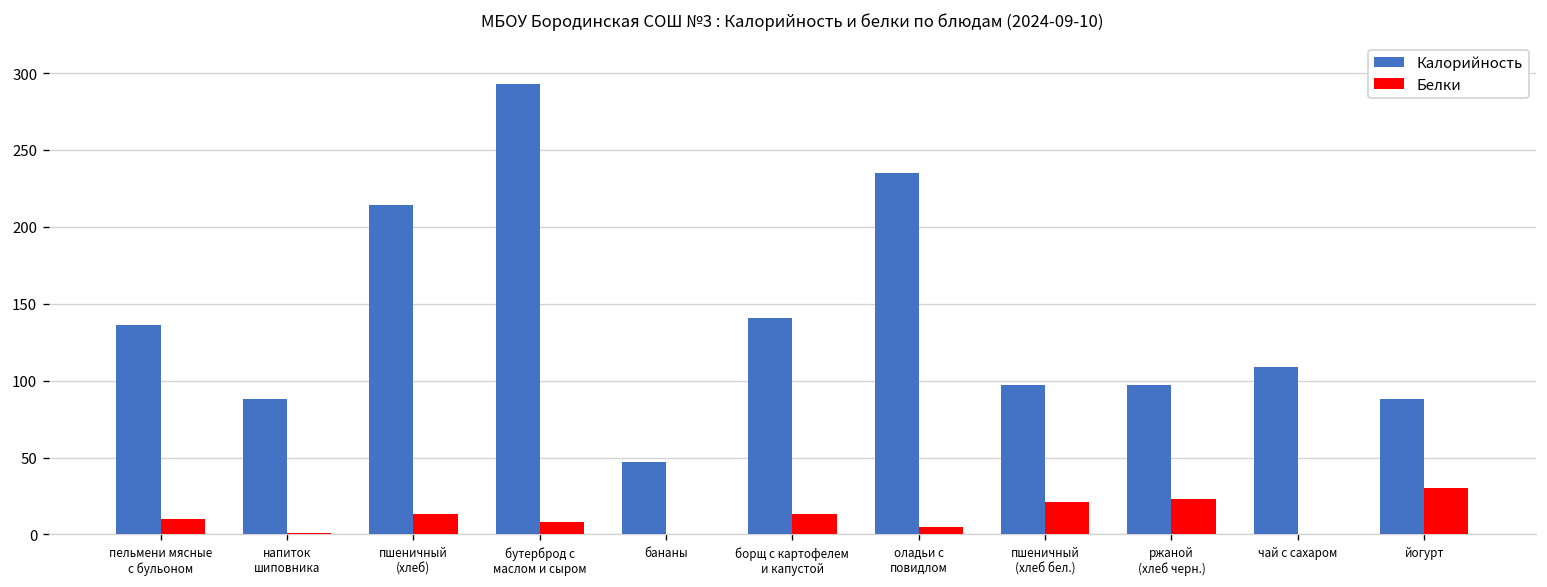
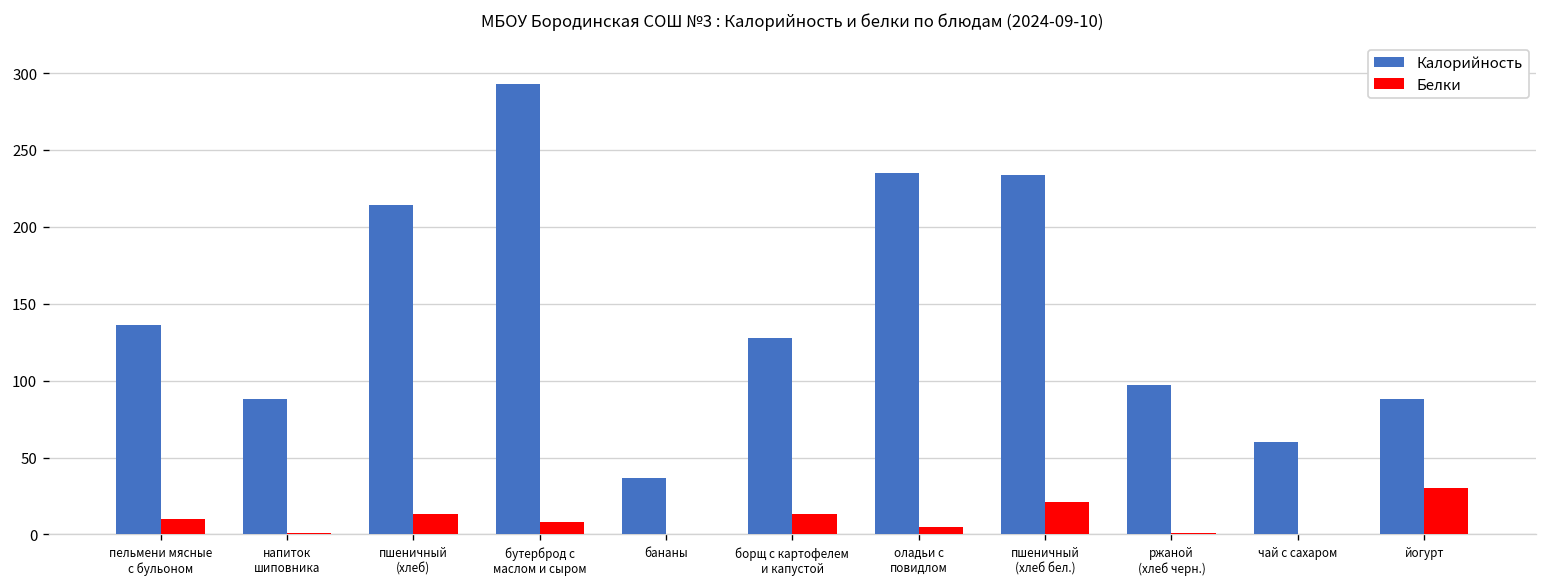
Калорийность, бананы: 47 -> 37
Калорийность, борщ с картофелем и капустой: 141 -> 128
Калорийность, пшеничный (хлеб бел.): 97 -> 234
Белки, ржаной (хлеб черн.): 23 -> 1
Калорийность, чай с сахаром: 109 -> 60
